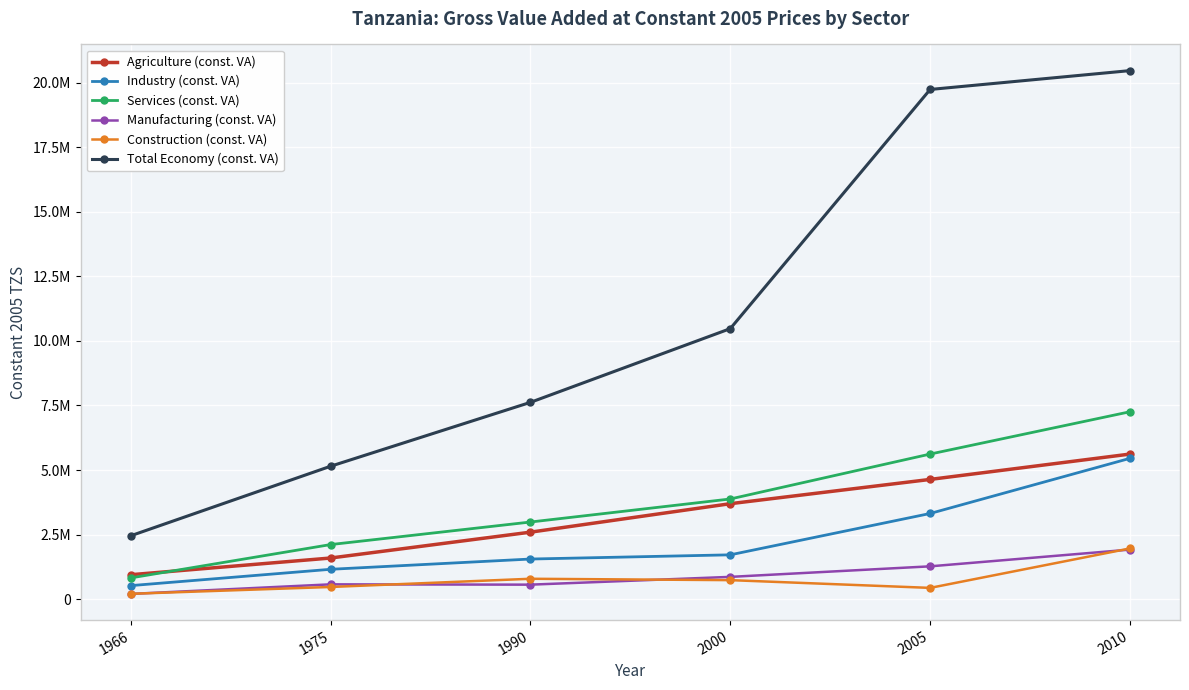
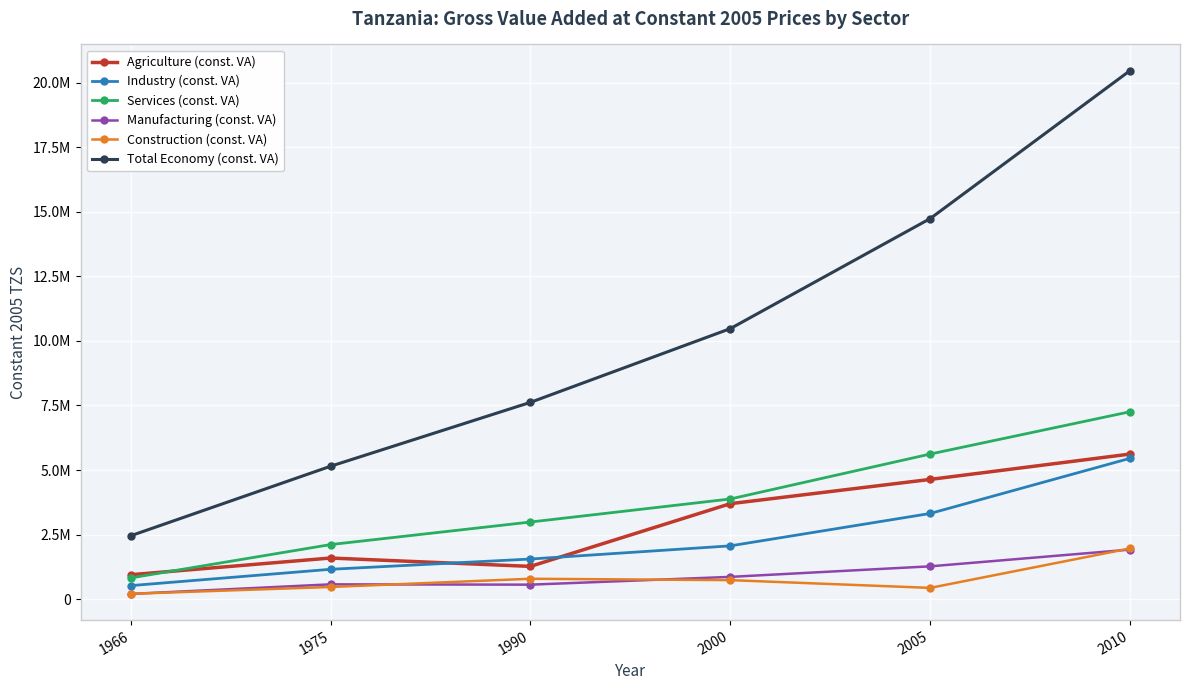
Agriculture (const. VA), 1990: 2600000 -> 1300000
Industry (const. VA), 2000: 1700000 -> 2100000
Total Economy (const. VA), 2005: 19700000 -> 14700000
